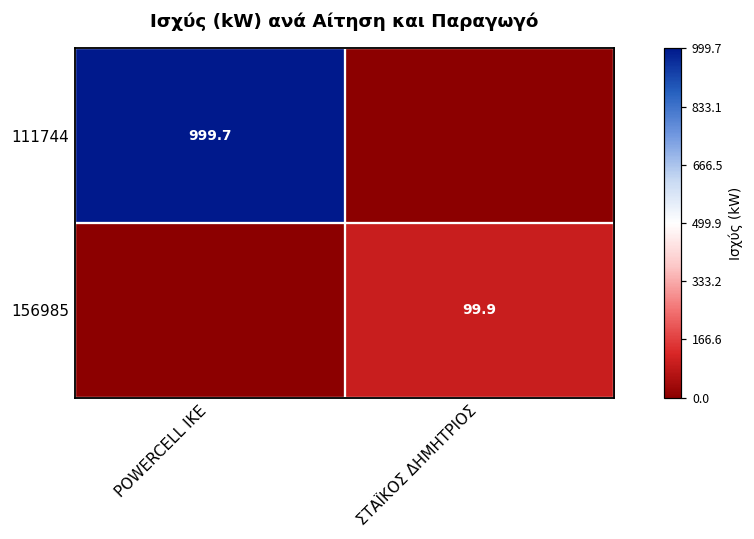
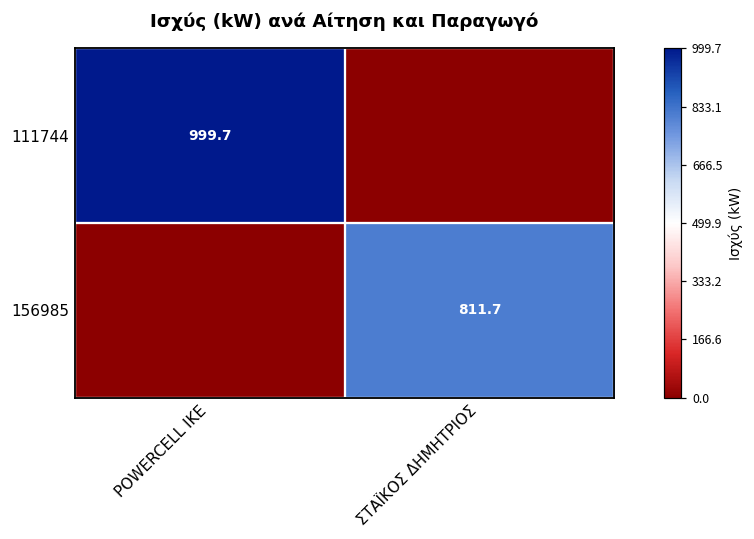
156985, ΣΤΑΪΚΟΣ ΔΗΜΗΤΡΙΟΣ: 99.9 -> 811.7
